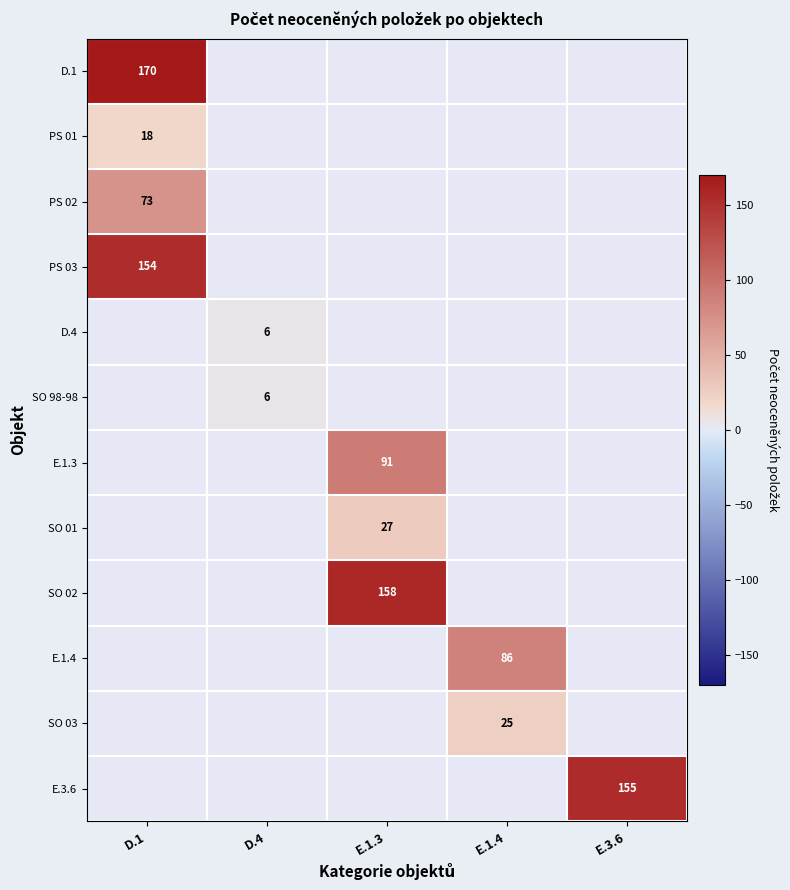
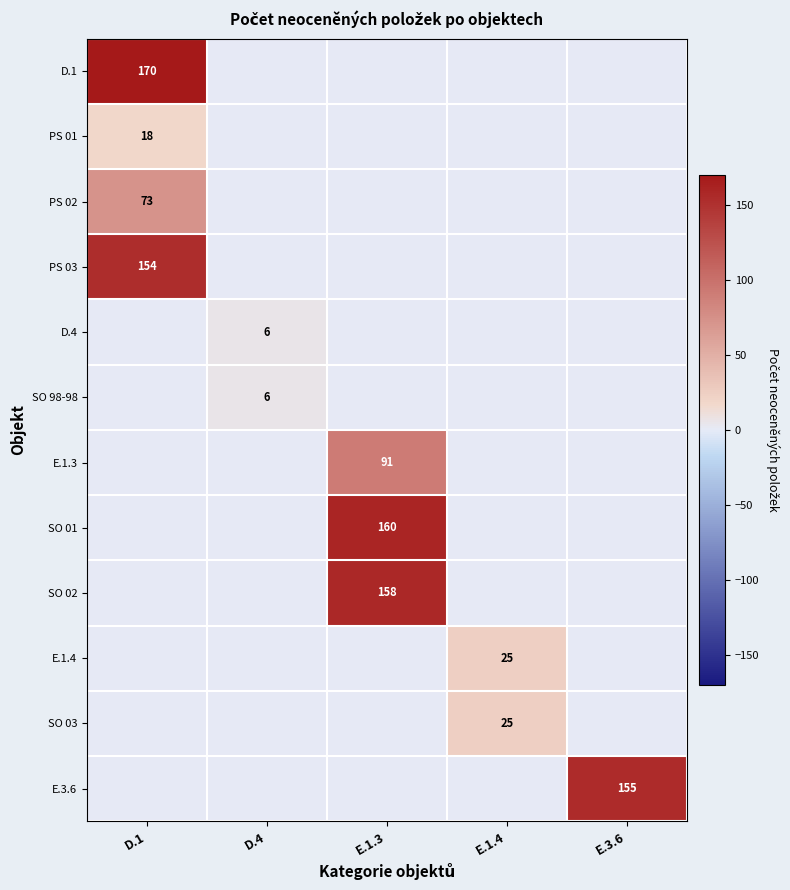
SO 01, E.1.3: 27 -> 160
E.1.4, E.1.4: 86 -> 25
